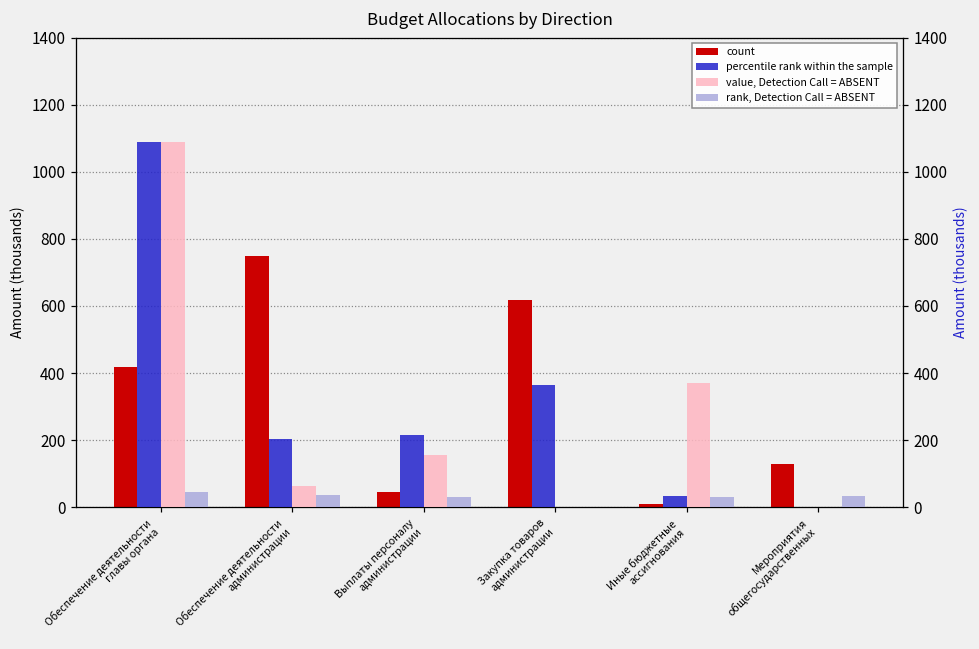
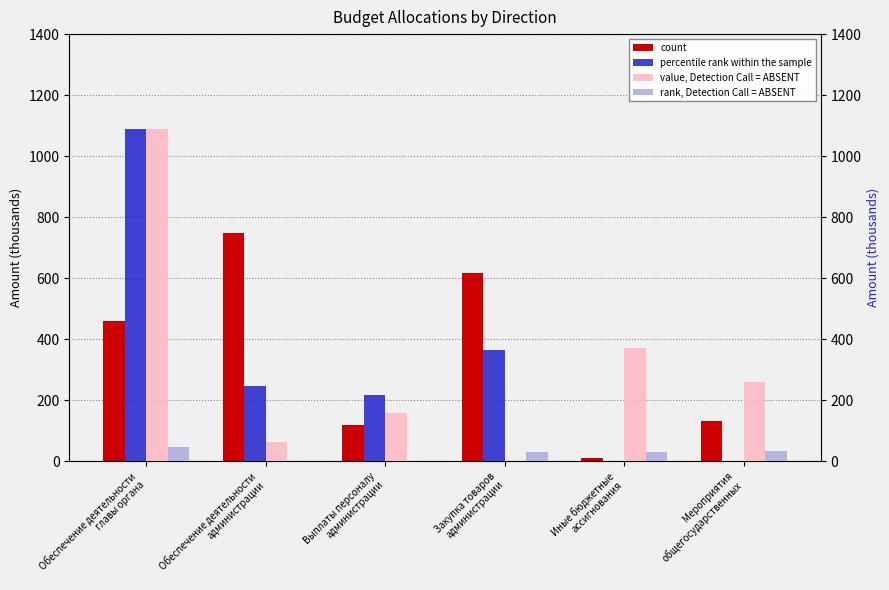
count, Обеспечение деятельности главы органа: 420 -> 460
count, Выплаты персоналу администрации: 50 -> 120
percentile rank within the sample, Обеспечение деятельности администрации: 200 -> 250
rank, Detection Call = ABSENT, Обеспечение деятельности администрации: 40 -> 0
rank, Detection Call = ABSENT, Выплаты персоналу администрации: 30 -> 0
rank, Detection Call = ABSENT, Закупка товаров администрации: 0 -> 30
percentile rank within the sample, Иные бюджетные ассигнования: 30 -> 0
value, Detection Call = ABSENT, Мероприятия общегосударственных: 0 -> 260
